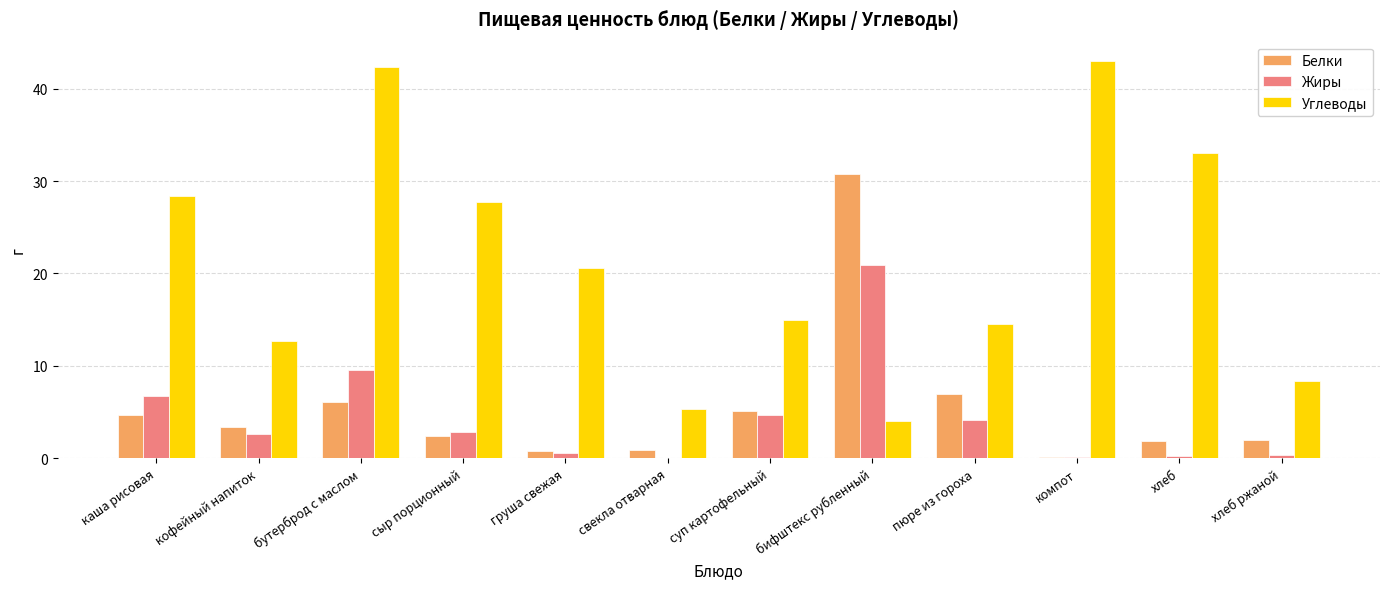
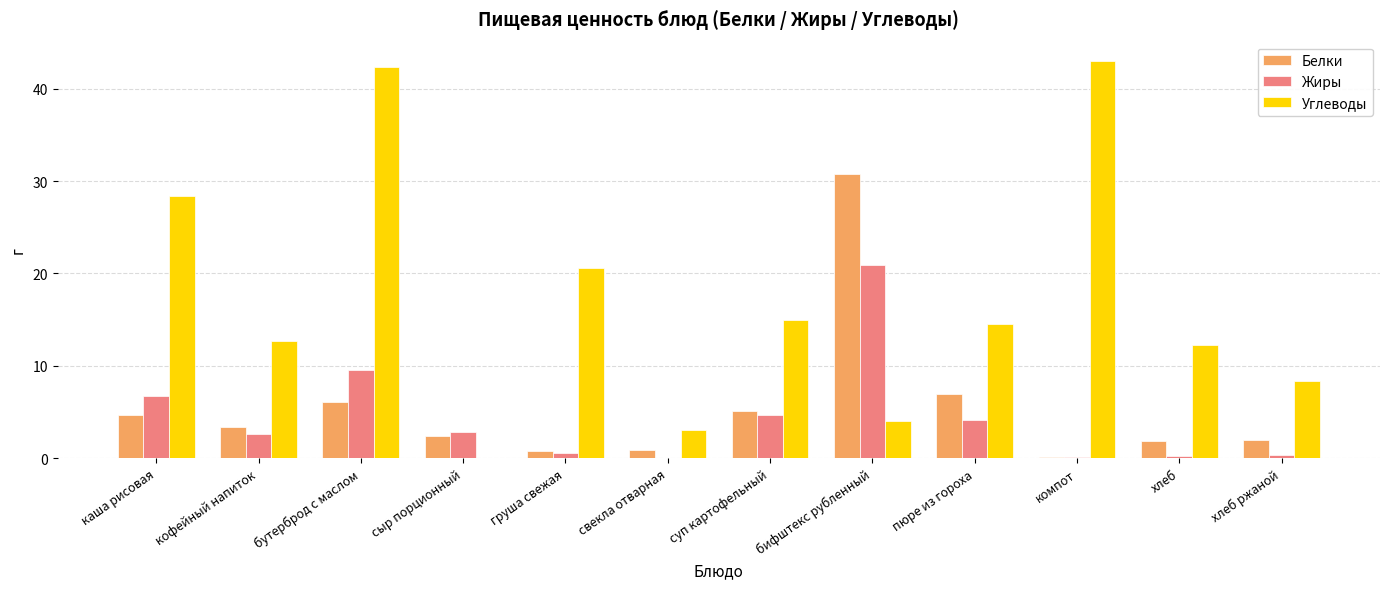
Углеводы, сыр порционный: 28 -> 0
Углеводы, свекла отварная: 5 -> 3
Углеводы, хлеб: 33 -> 12
